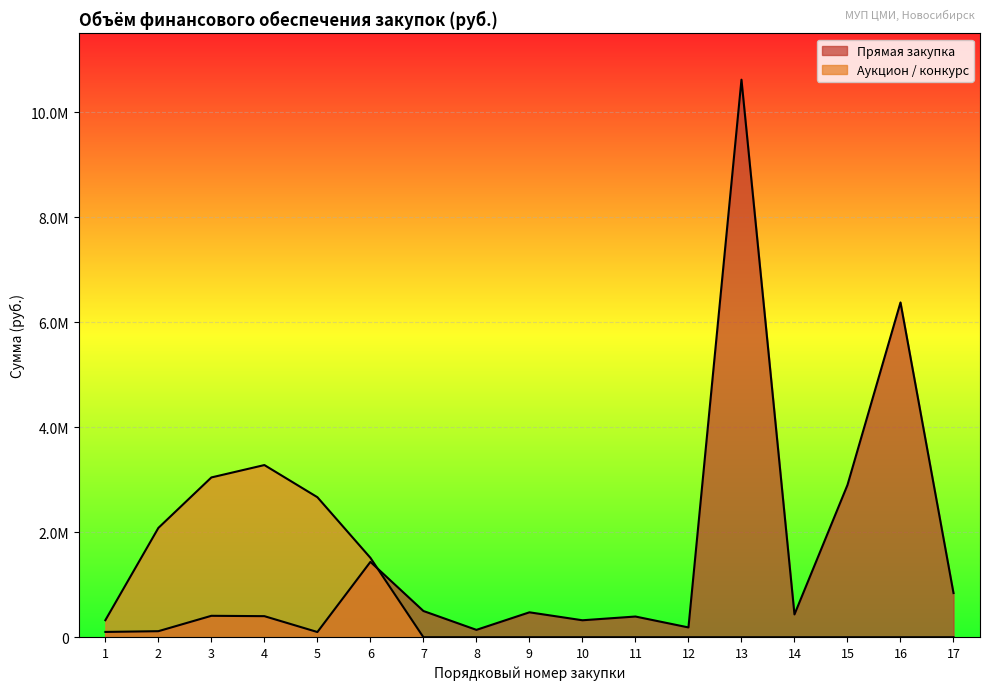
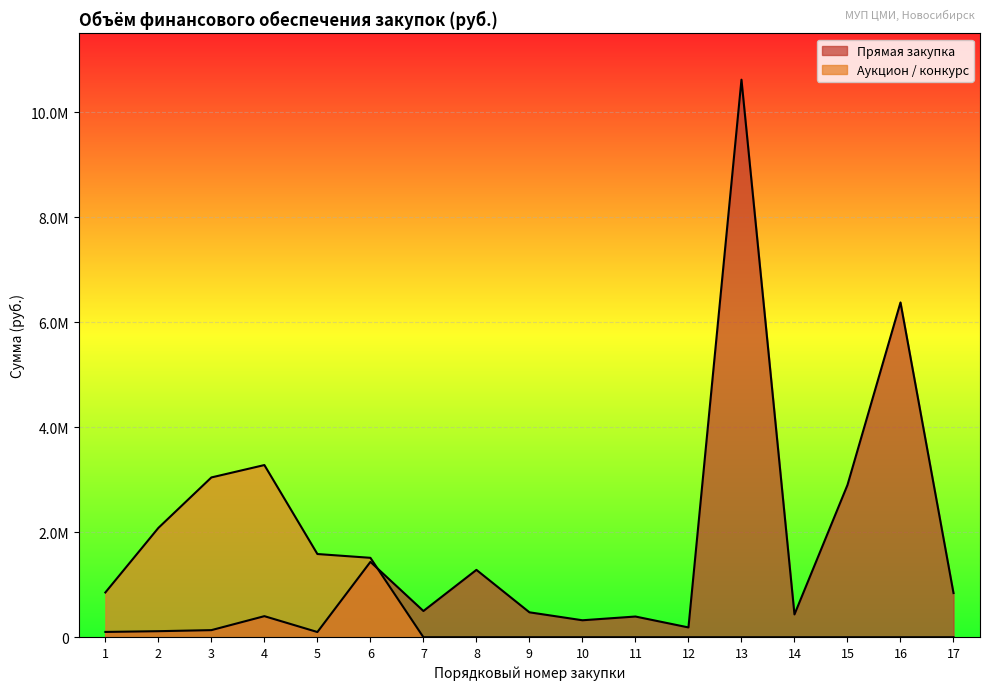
Аукцион / конкурс, 1: 300000 -> 900000
Прямая закупка, 3: 400000 -> 100000
Аукцион / конкурс, 5: 2700000 -> 1600000
Прямая закупка, 8: 100000 -> 1300000
